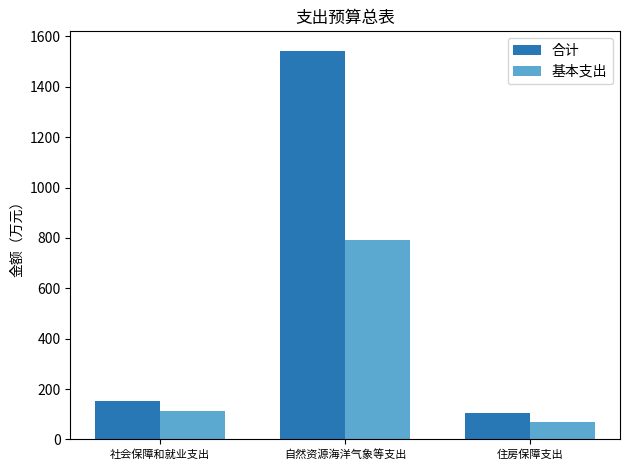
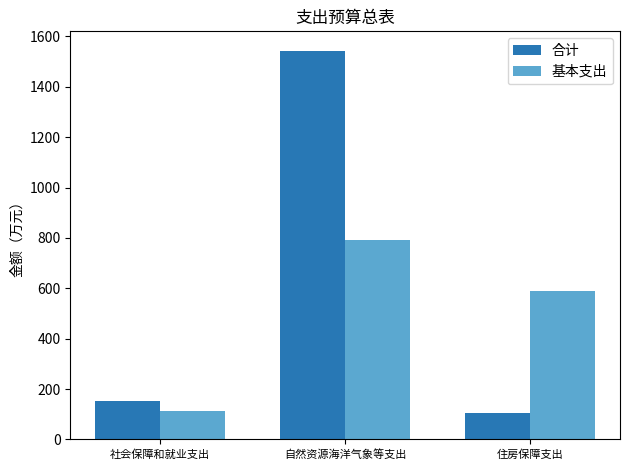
基本支出, 住房保障支出: 70 -> 590
